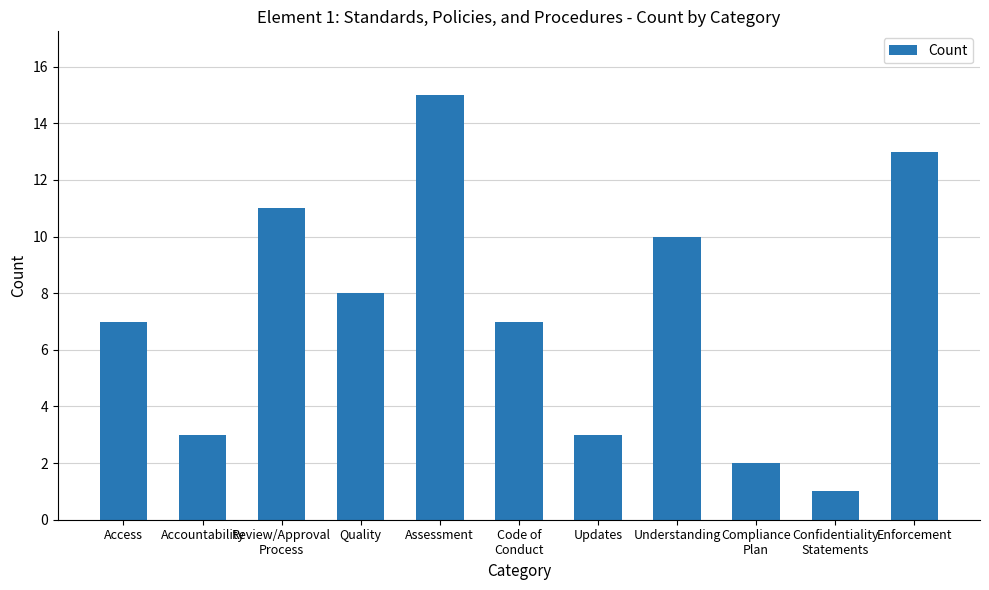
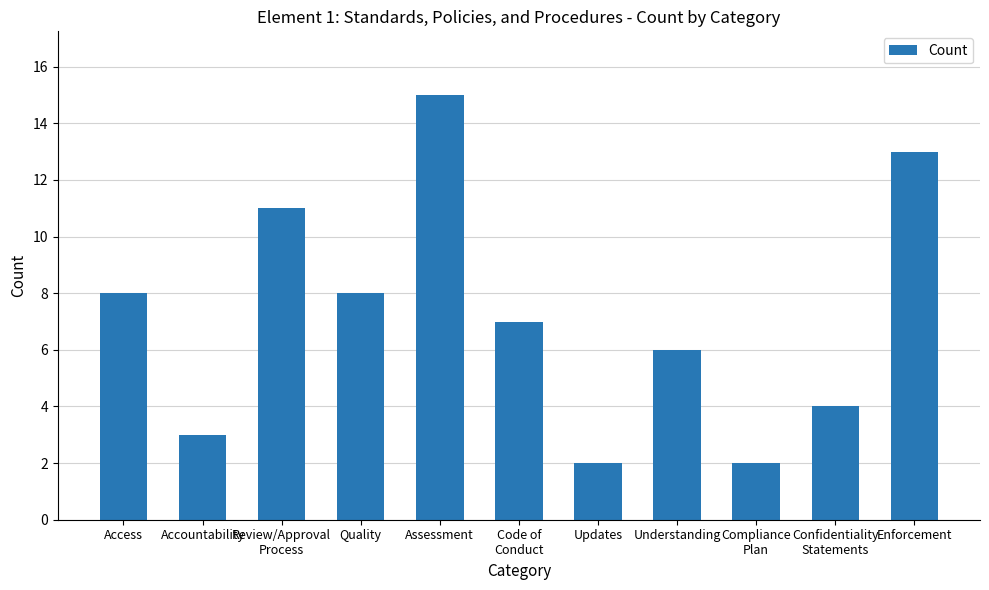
Access: 7 -> 8
Updates: 3 -> 2
Understanding: 10 -> 6
Confidentiality Statements: 1 -> 4
